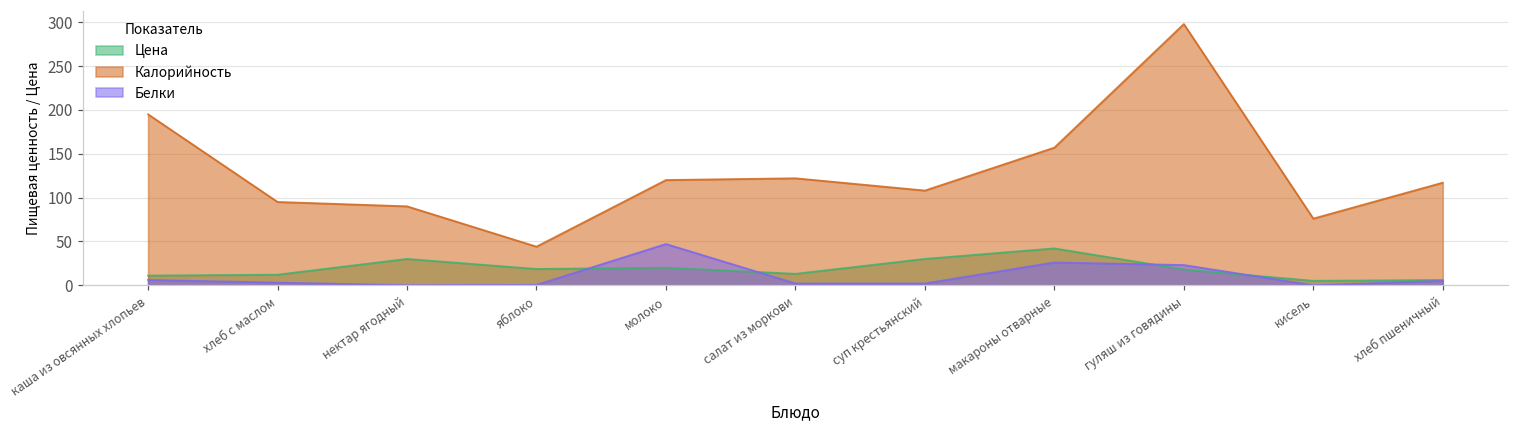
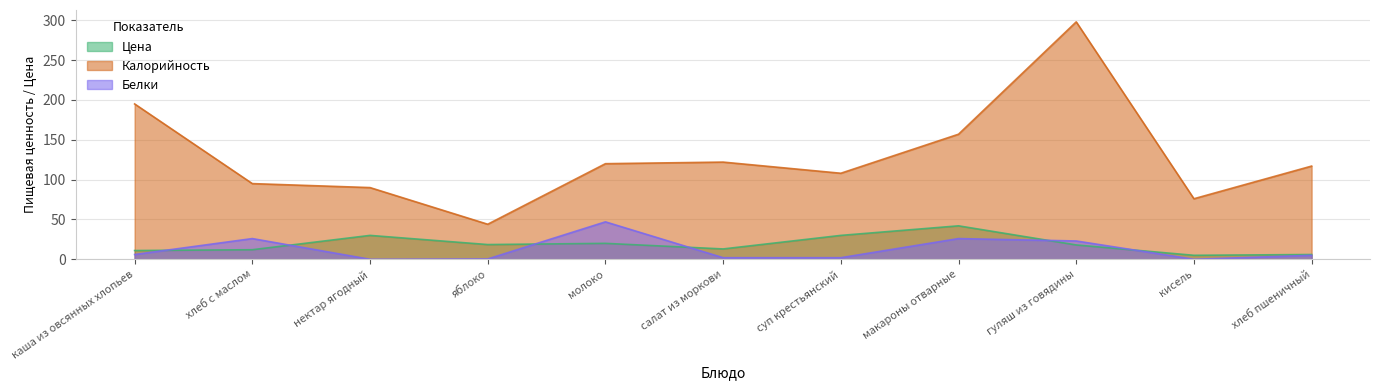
Белки, хлеб с маслом: 0 -> 30
